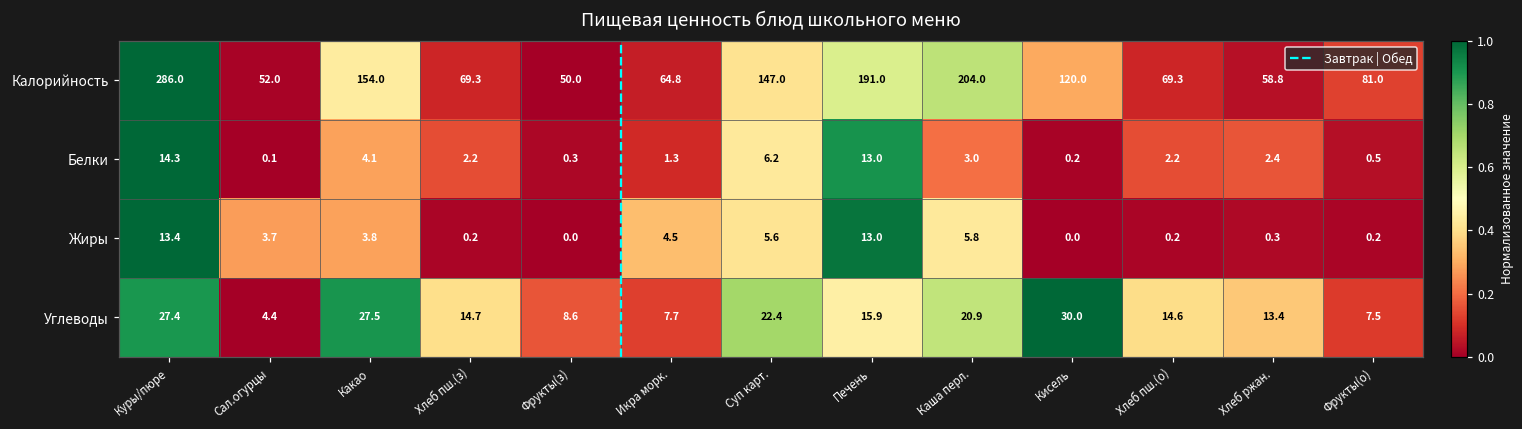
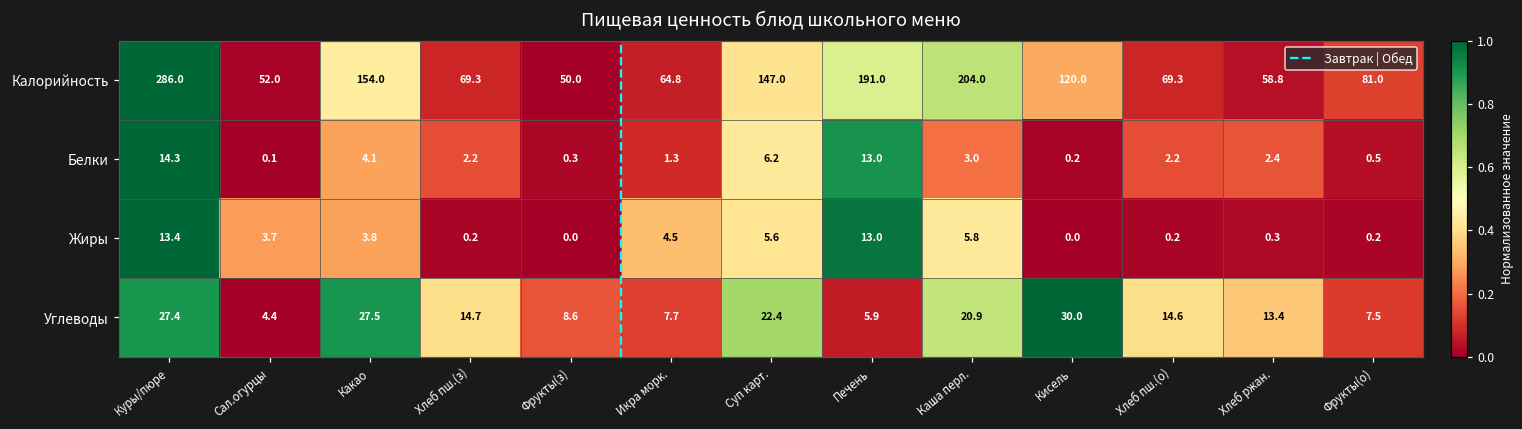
Углеводы, Печень: 15.9 -> 5.9
